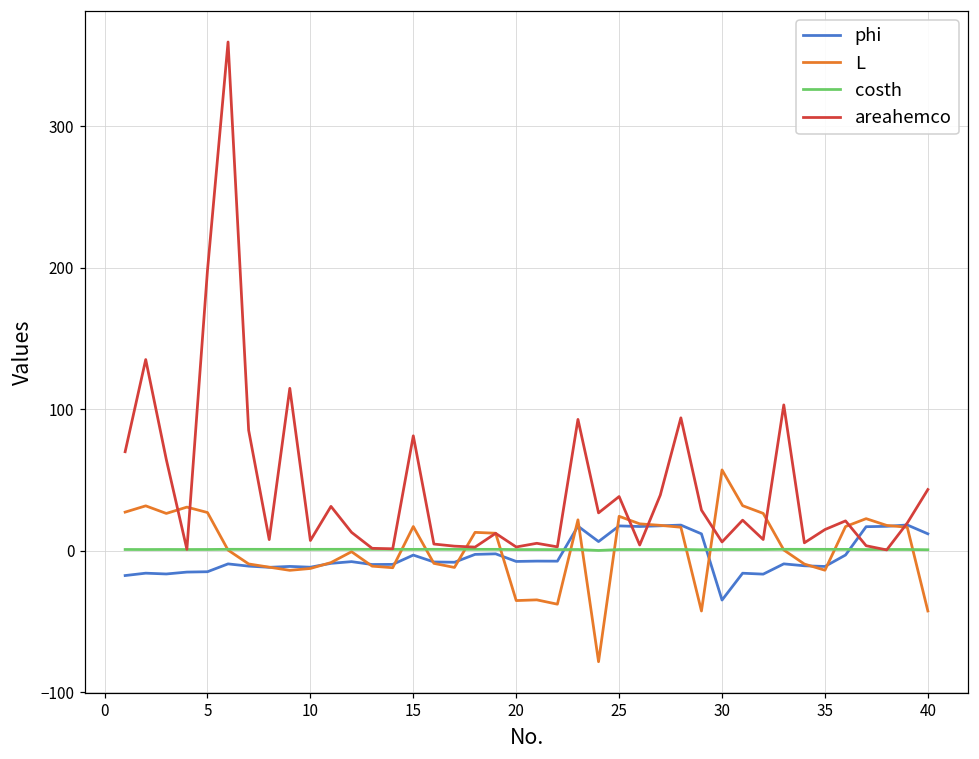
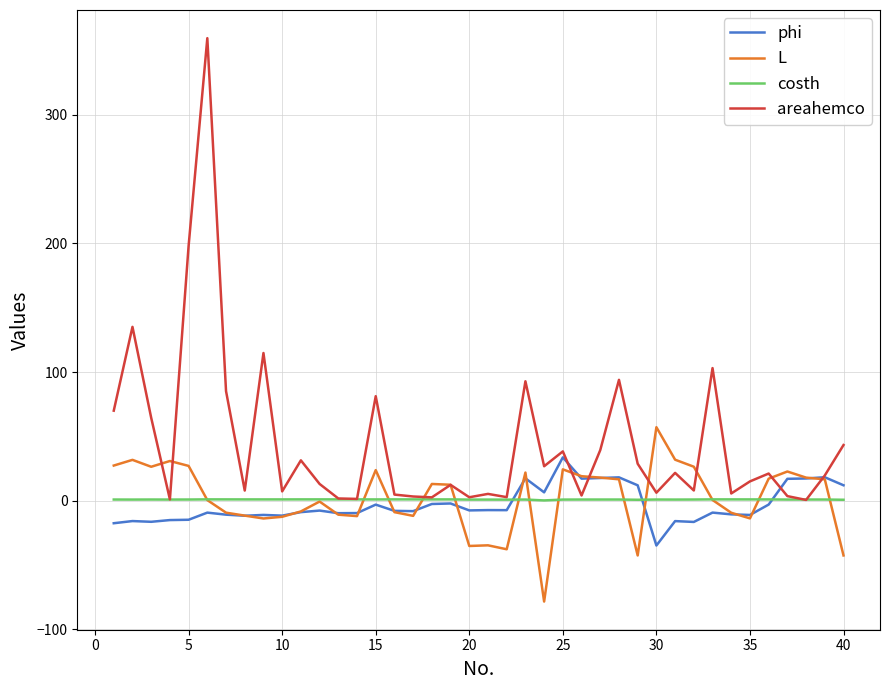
L, 15: 17 -> 24
phi, 25: 18 -> 34
